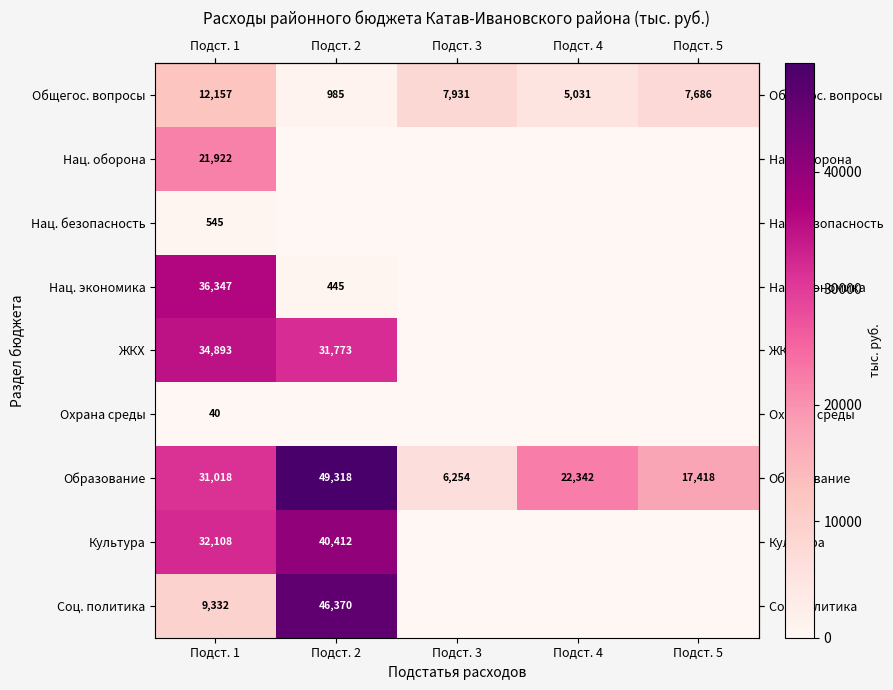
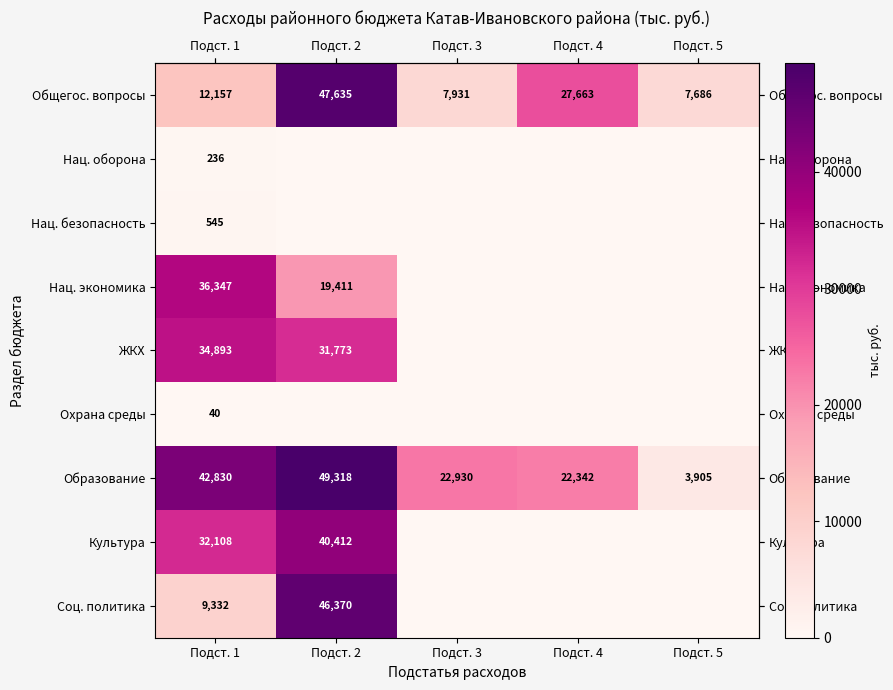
Общегос. вопросы, Подст. 2: 985 -> 47,635
Общегос. вопросы, Подст. 4: 5,031 -> 27,663
Нац. оборона, Подст. 1: 21,922 -> 236
Нац. экономика, Подст. 2: 445 -> 19,411
Образование, Подст. 1: 31,018 -> 42,830
Образование, Подст. 3: 6,254 -> 22,930
Образование, Подст. 5: 17,418 -> 3,905
